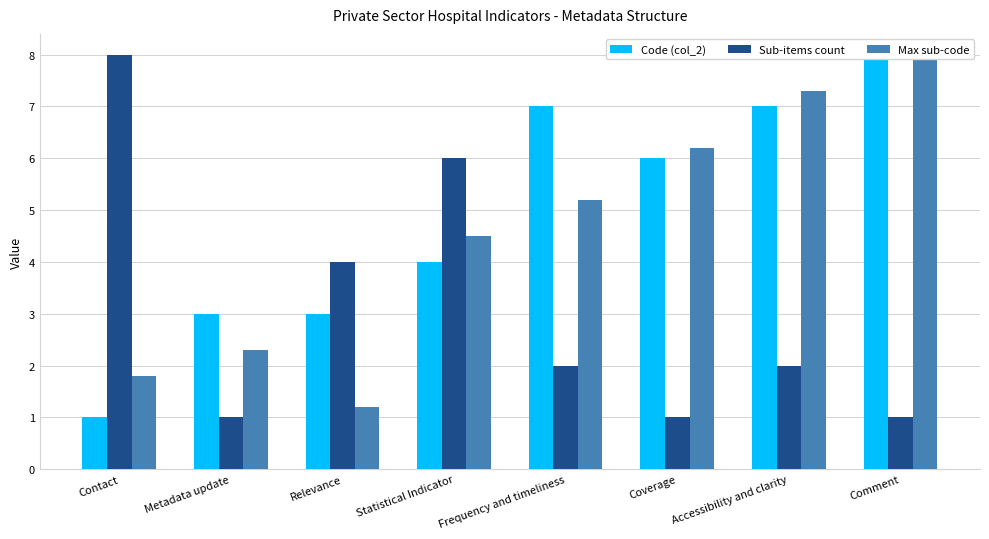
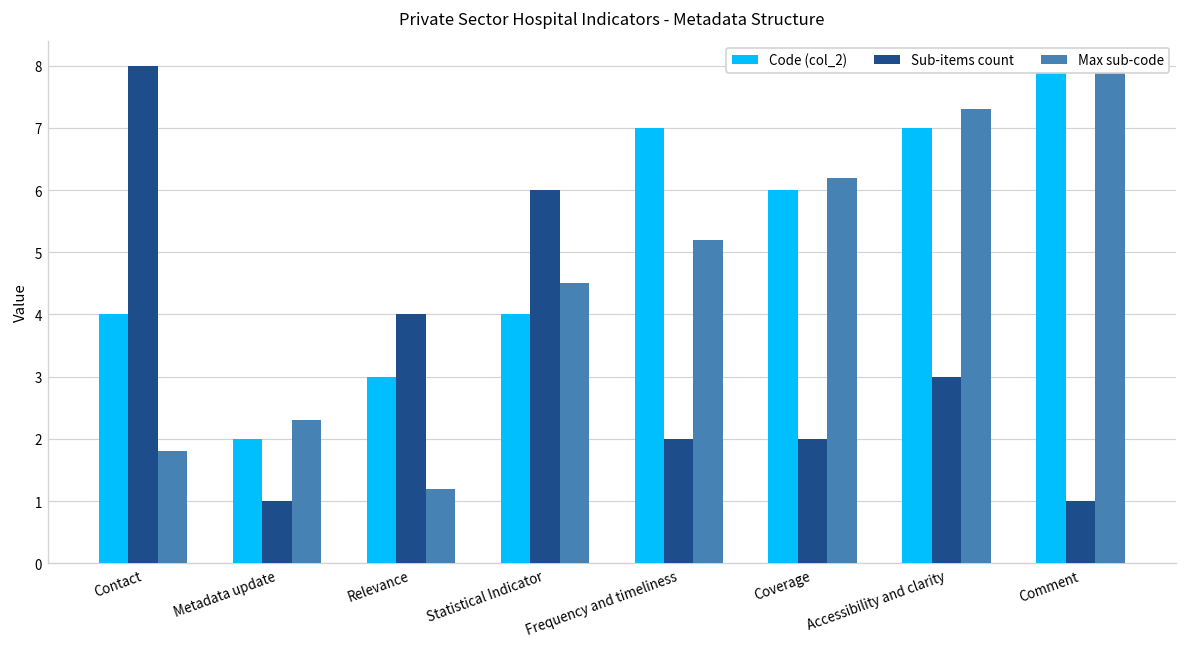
Code (col_2), Contact: 1 -> 4
Code (col_2), Metadata update: 3 -> 2
Sub-items count, Coverage: 1 -> 2
Sub-items count, Accessibility and clarity: 2 -> 3
